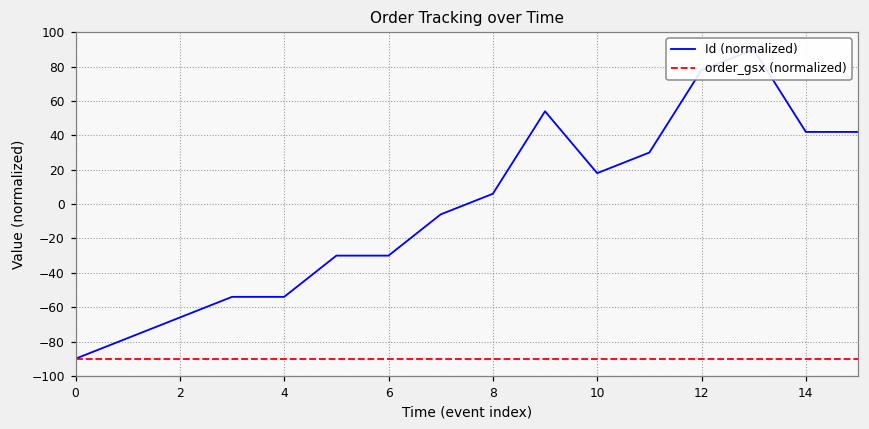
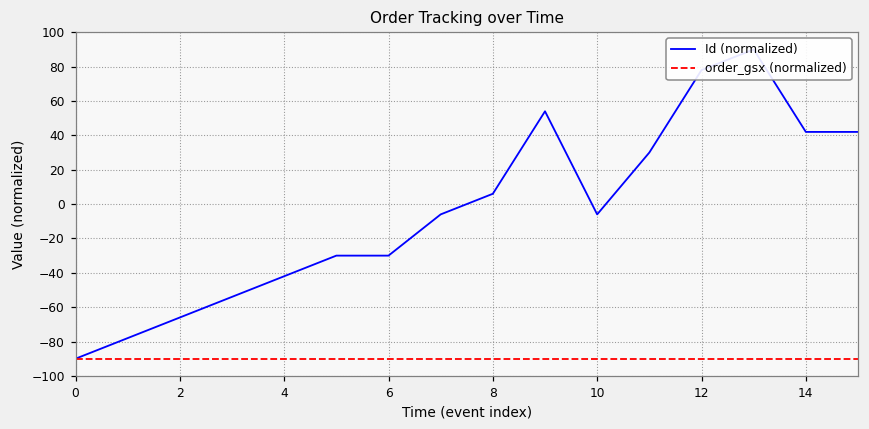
Id (normalized), 4: -54 -> -42
Id (normalized), 10: 18 -> -6
